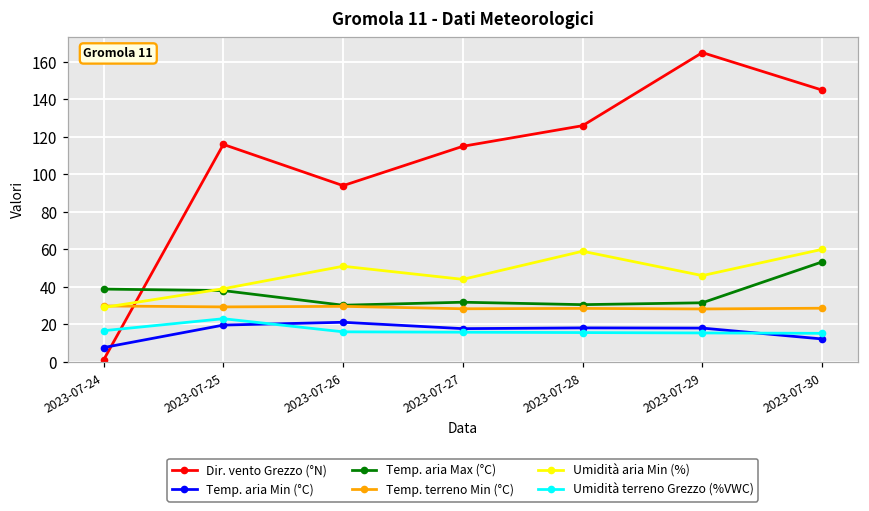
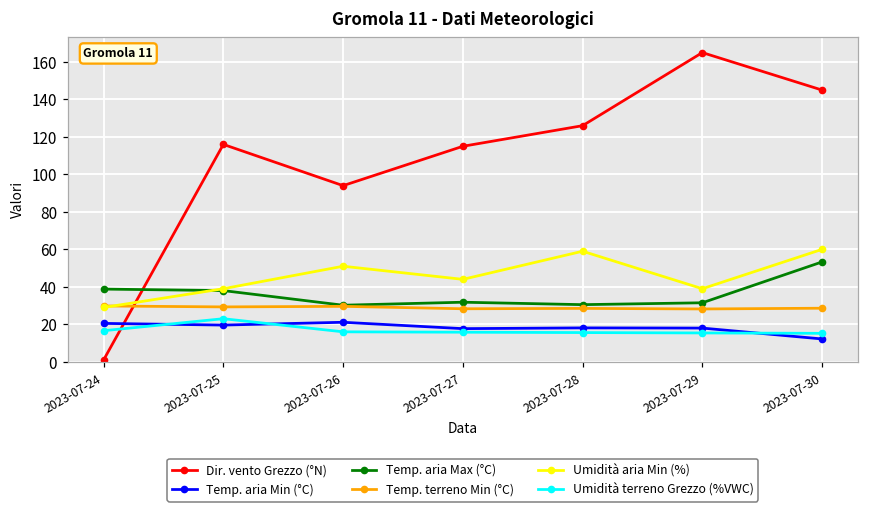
Temp. aria Min (°C), 2023-07-24: 8 -> 21
Umidità aria Min (%), 2023-07-29: 46 -> 39
